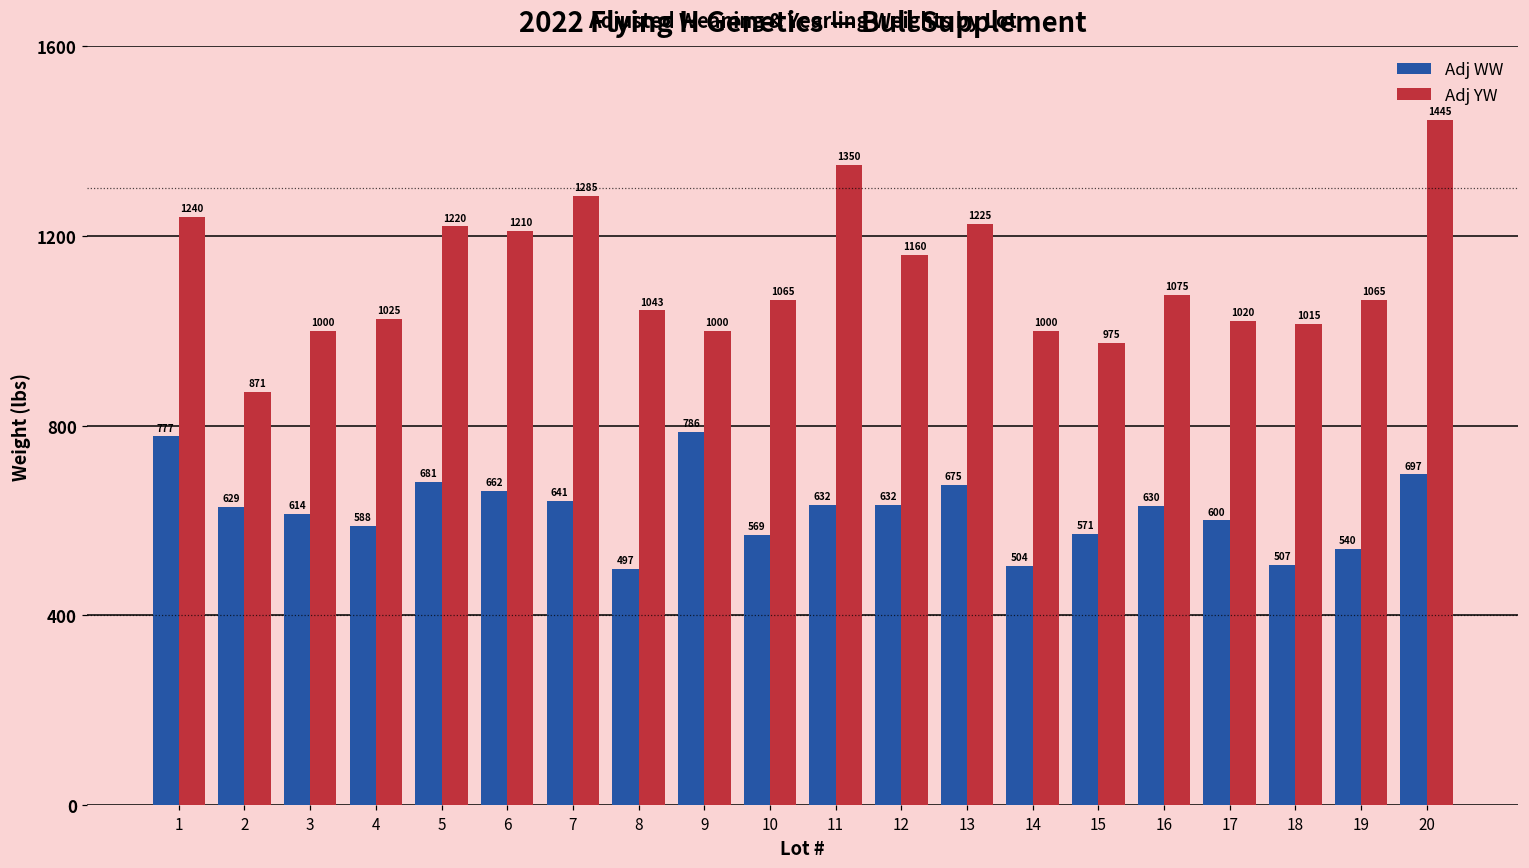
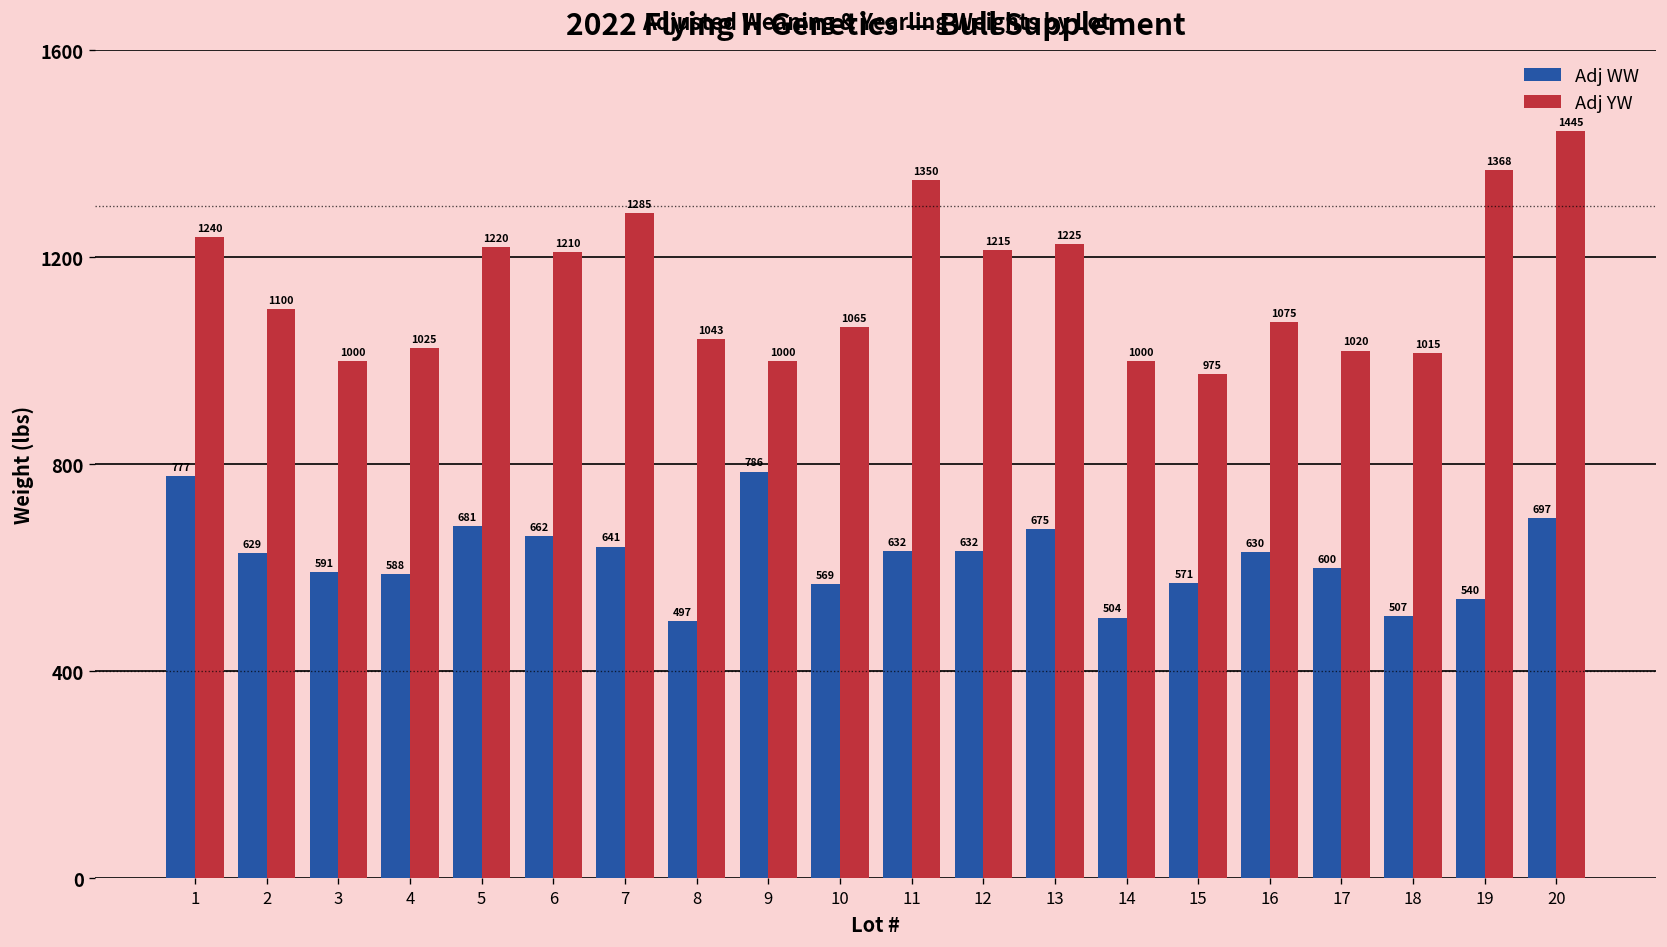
Adj YW, 2: 871 -> 1100
Adj WW, 3: 614 -> 591
Adj YW, 12: 1160 -> 1215
Adj YW, 19: 1065 -> 1368
